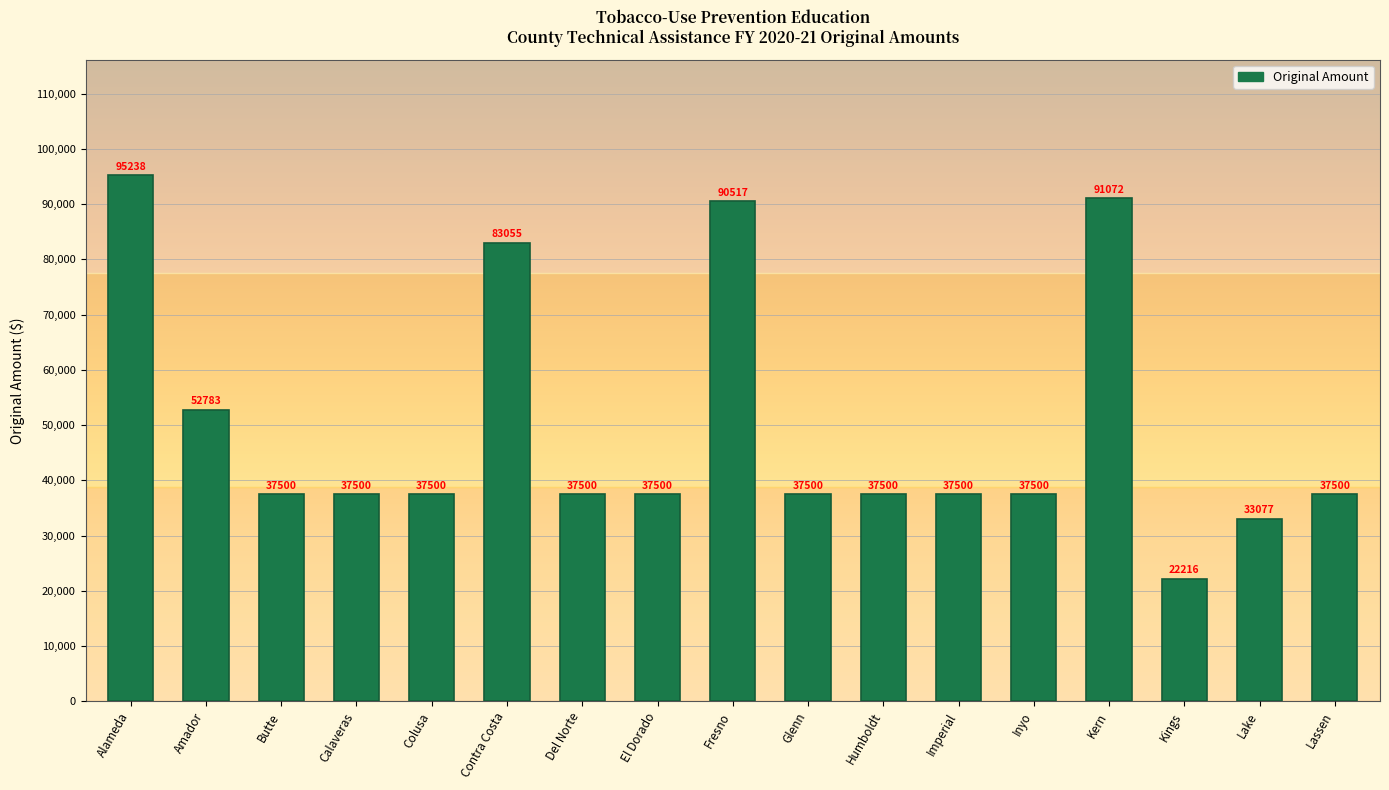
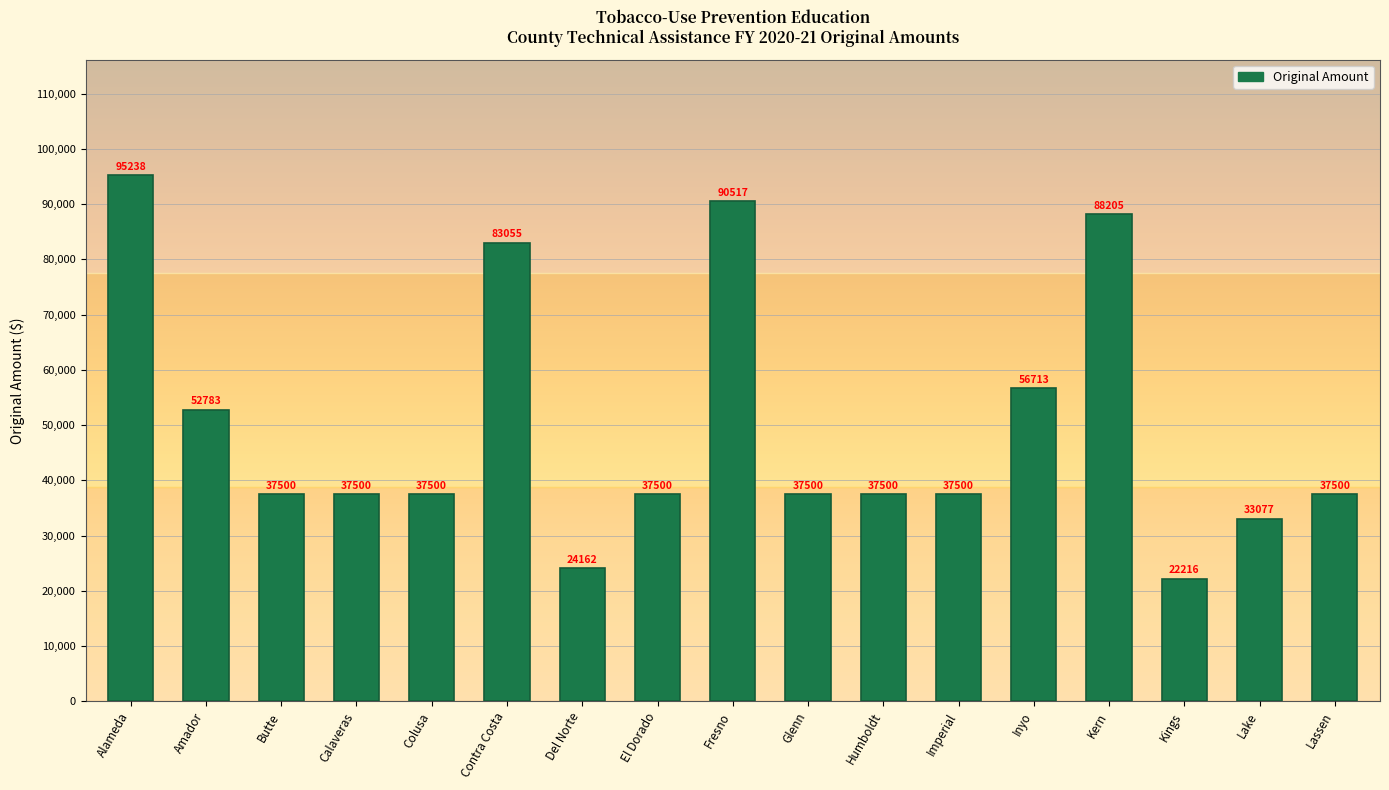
Del Norte: 37500 -> 24162
Inyo: 37500 -> 56713
Kern: 91072 -> 88205
